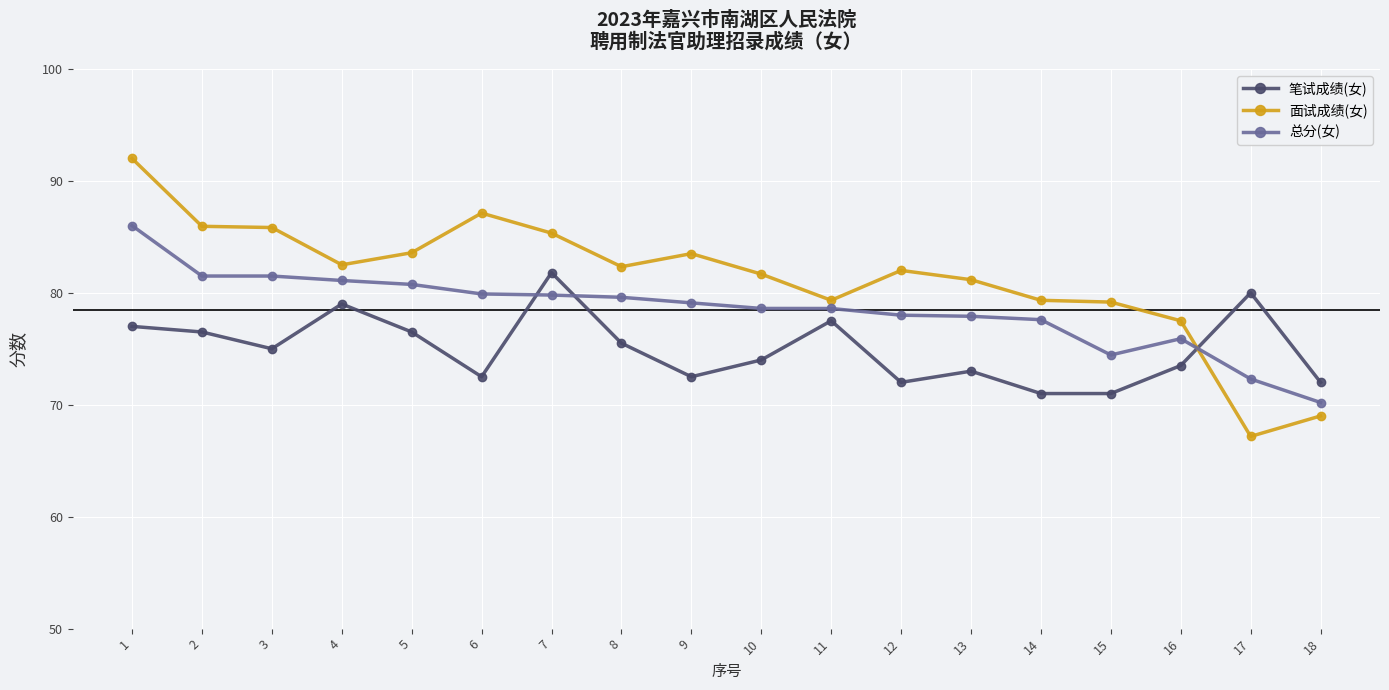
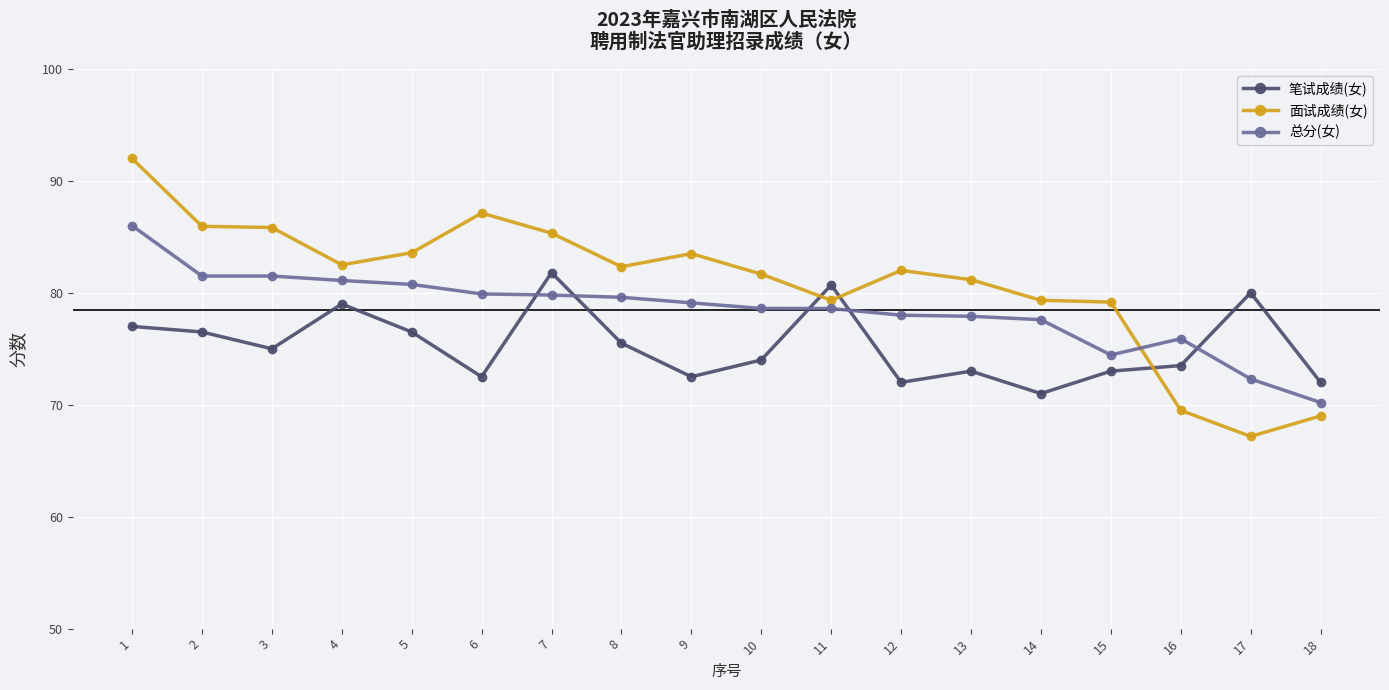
笔试成绩(女), 11: 77.5 -> 80.7
笔试成绩(女), 15: 71 -> 73
面试成绩(女), 16: 77.5 -> 69.5
